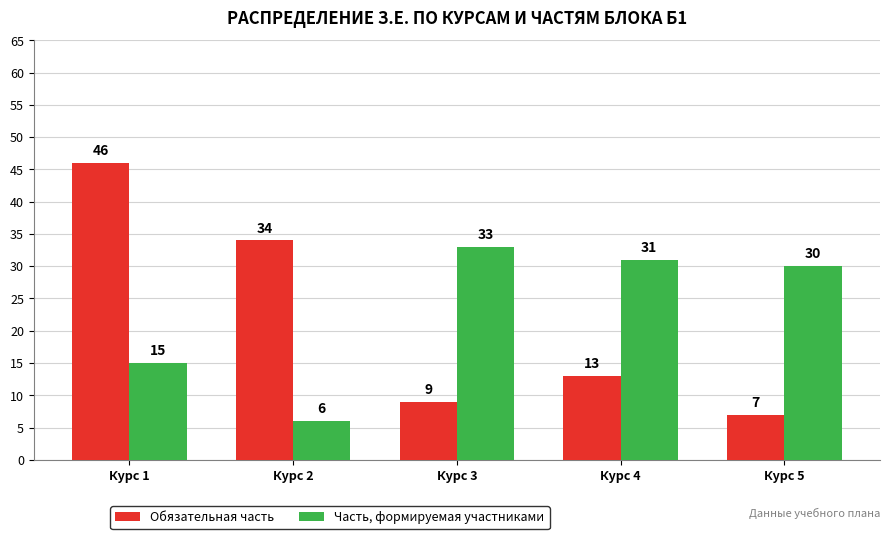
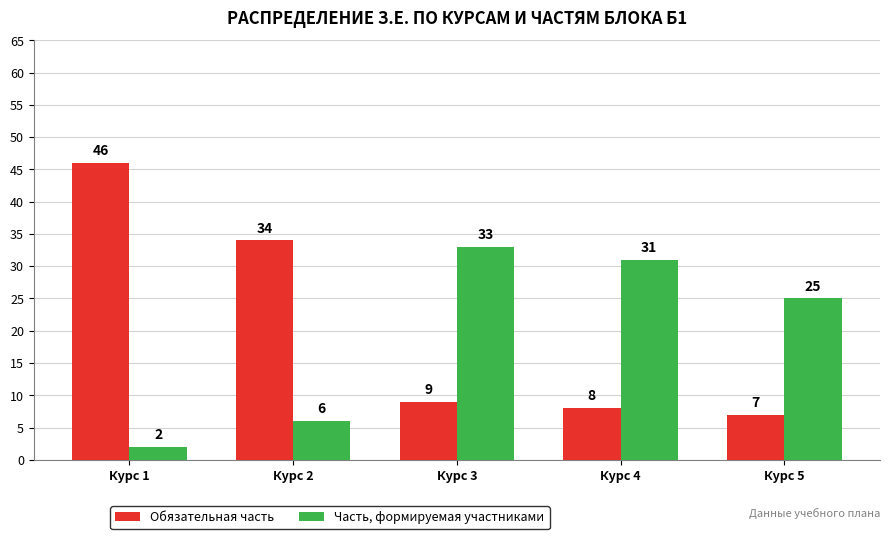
Часть, формируемая участниками, Курс 1: 15 -> 2
Обязательная часть, Курс 4: 13 -> 8
Часть, формируемая участниками, Курс 5: 30 -> 25
